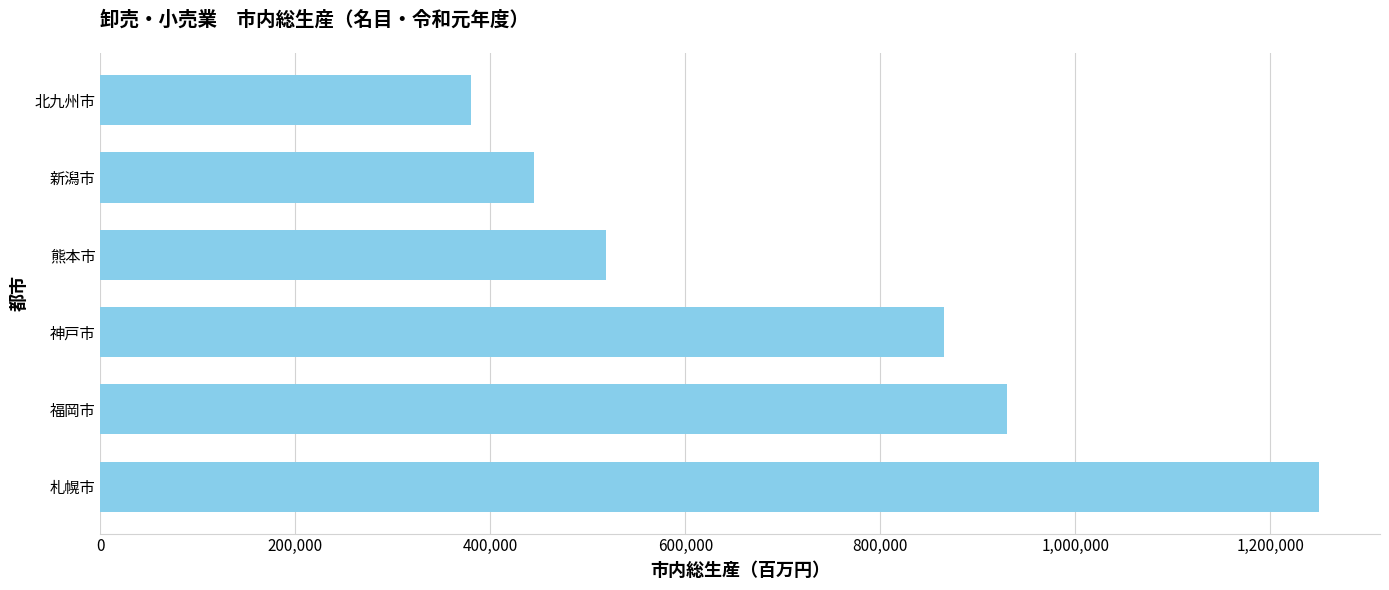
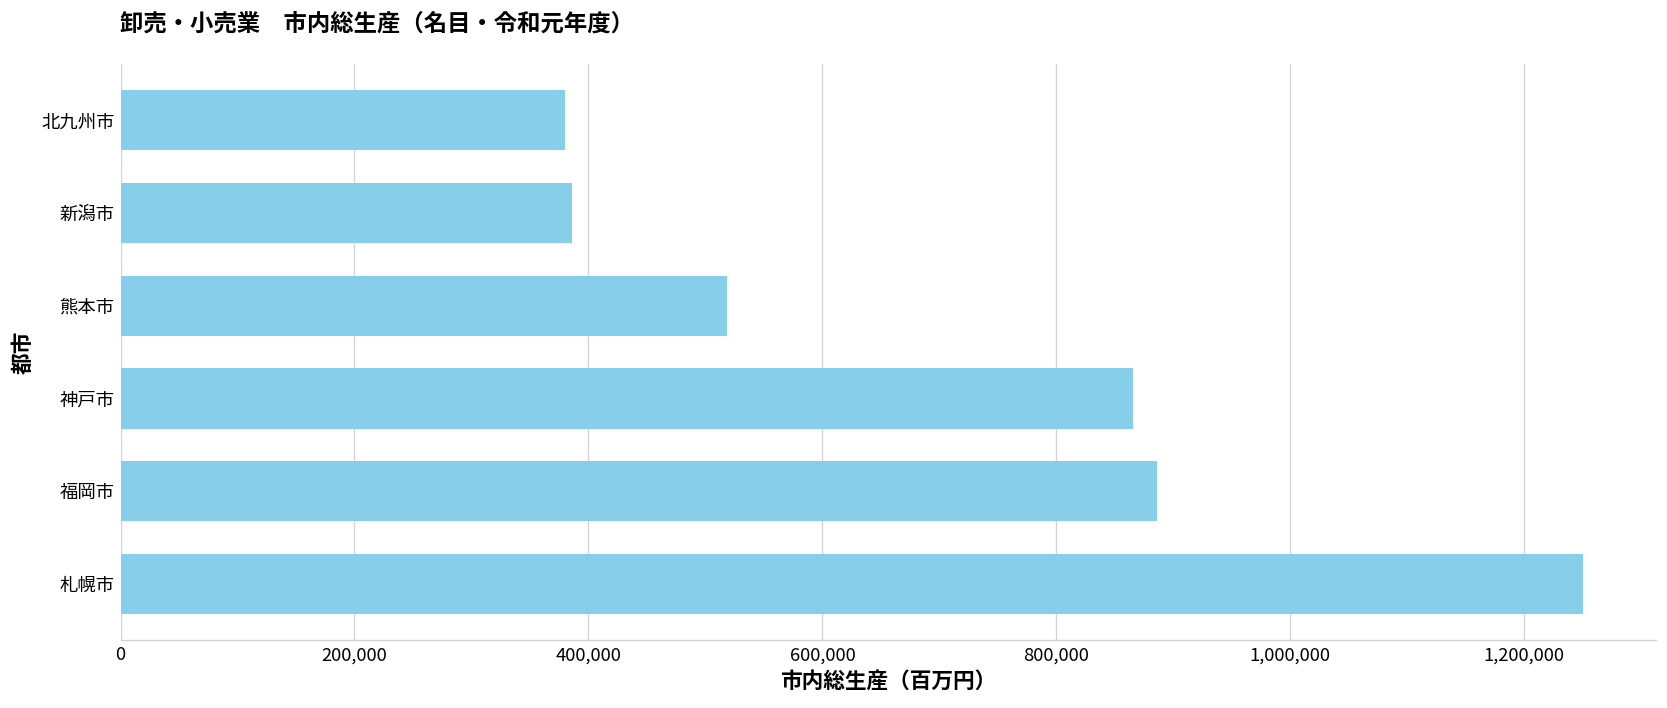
新潟市: 450,000 -> 390,000
福岡市: 930,000 -> 890,000
